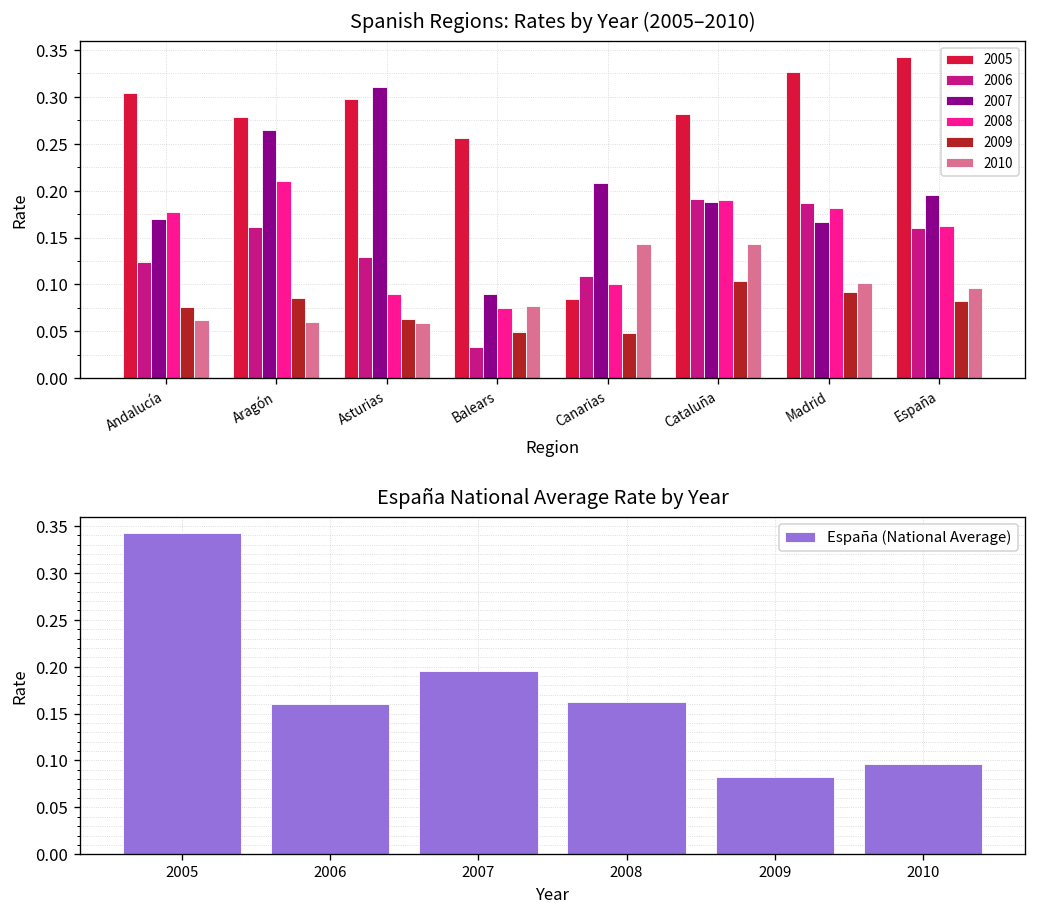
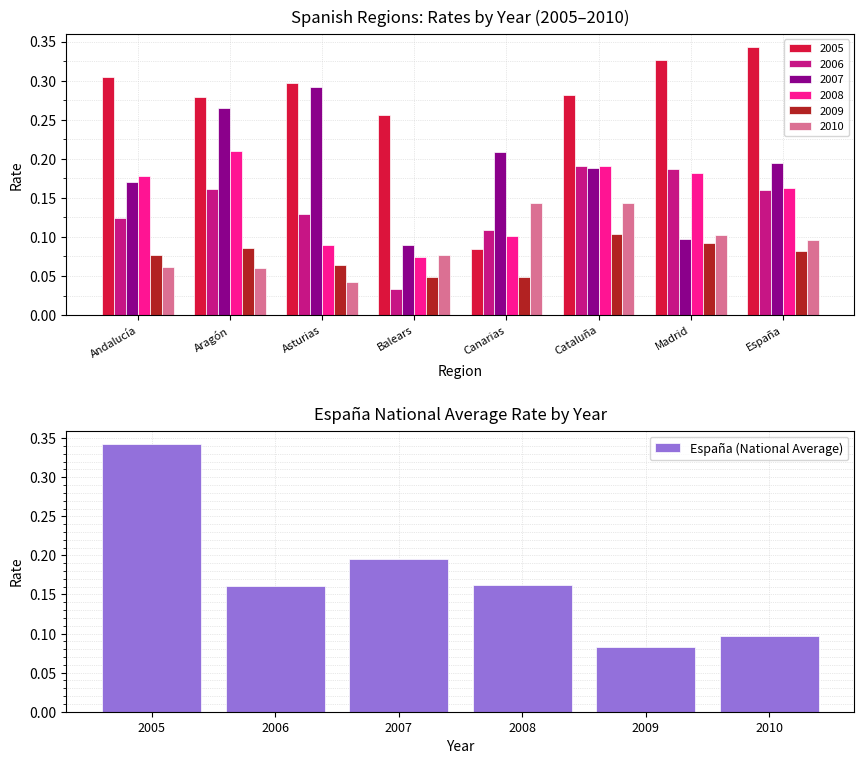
Spanish Regions: Rates by Year (2005–2010), 2007, Asturias: 0.31 -> 0.29
Spanish Regions: Rates by Year (2005–2010), 2010, Asturias: 0.06 -> 0.04
Spanish Regions: Rates by Year (2005–2010), 2007, Madrid: 0.17 -> 0.10
